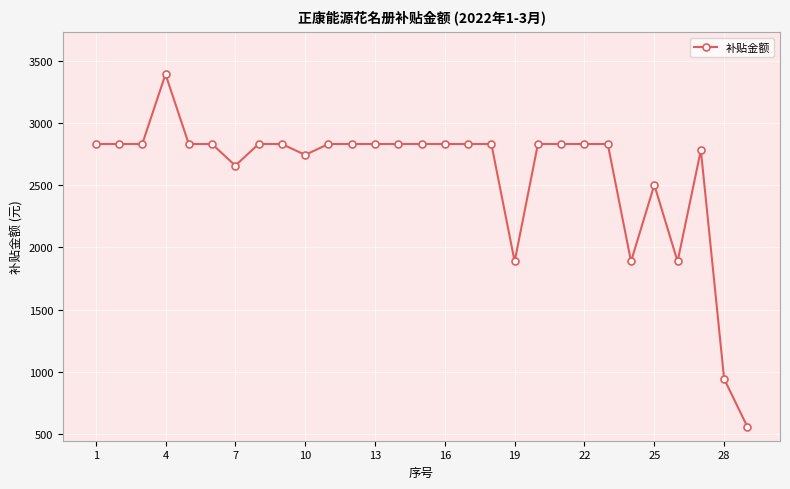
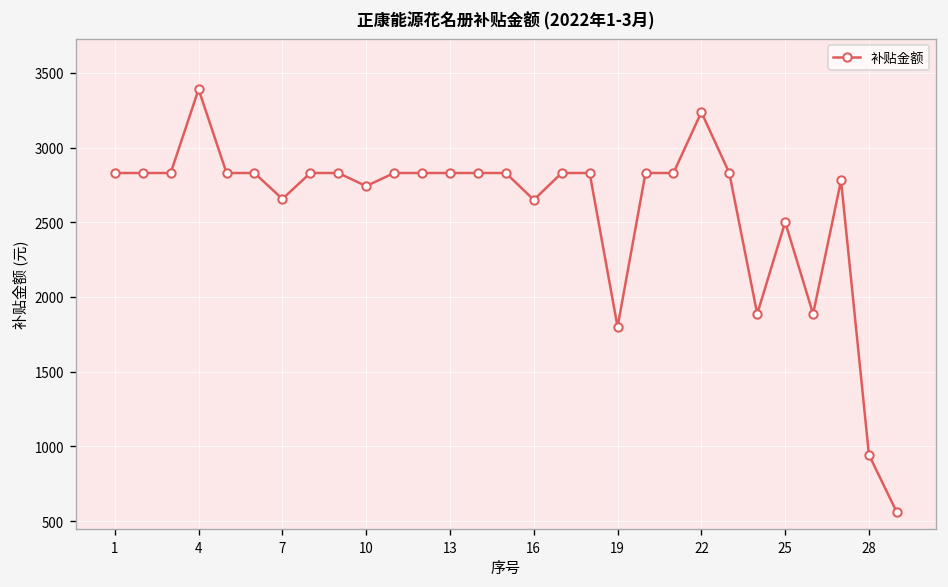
16: 2830 -> 2650
19: 1890 -> 1800
22: 2830 -> 3240
